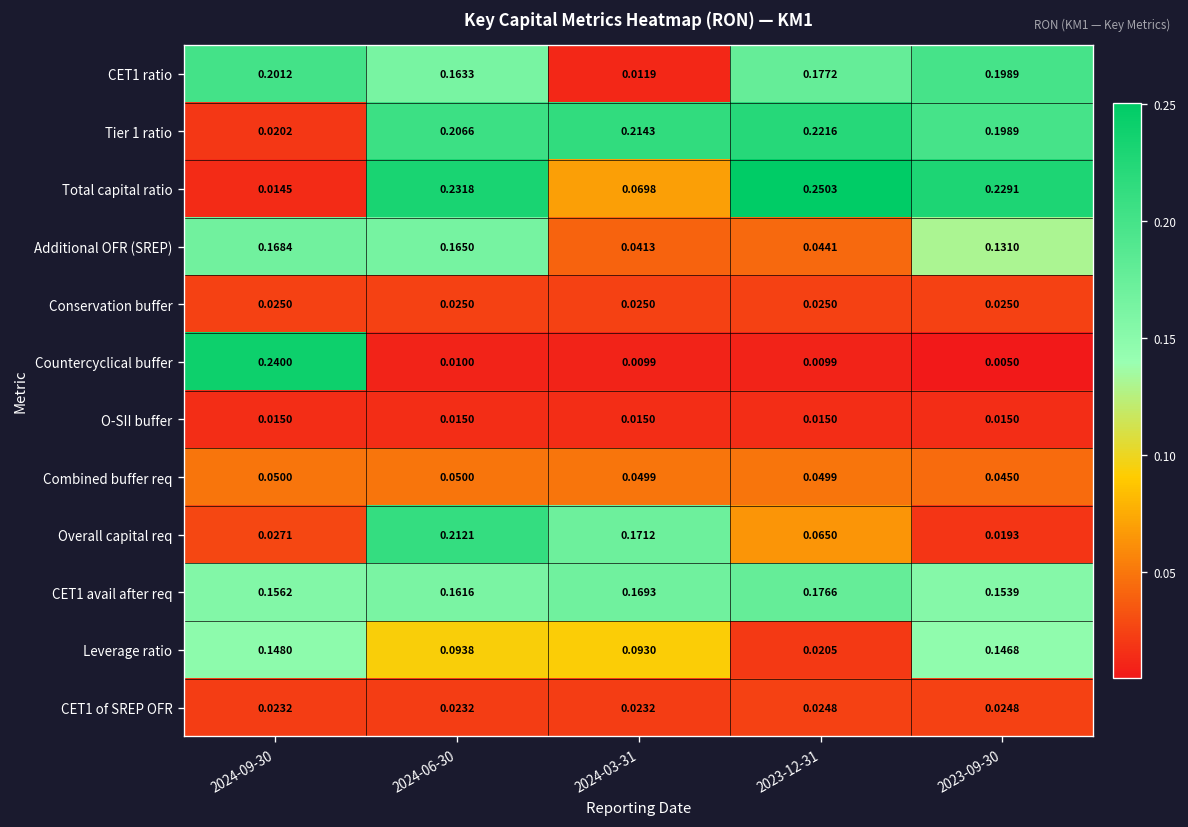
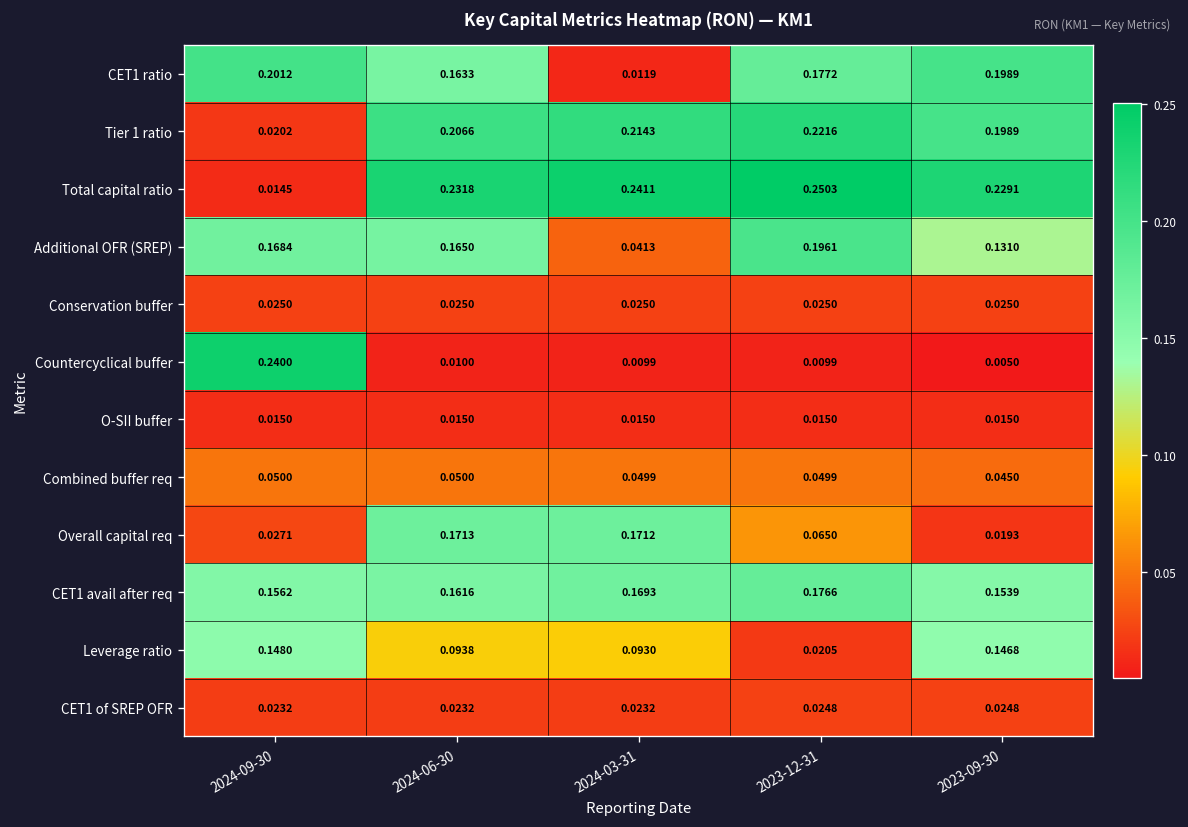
Total capital ratio, 2024-03-31: 0.0698 -> 0.2411
Additional OFR (SREP), 2023-12-31: 0.0441 -> 0.1961
Overall capital req, 2024-06-30: 0.2121 -> 0.1713
